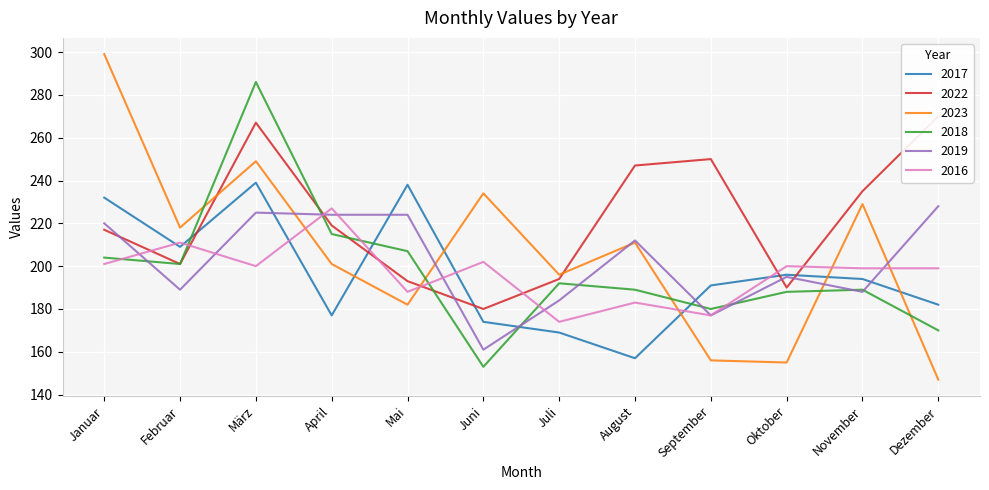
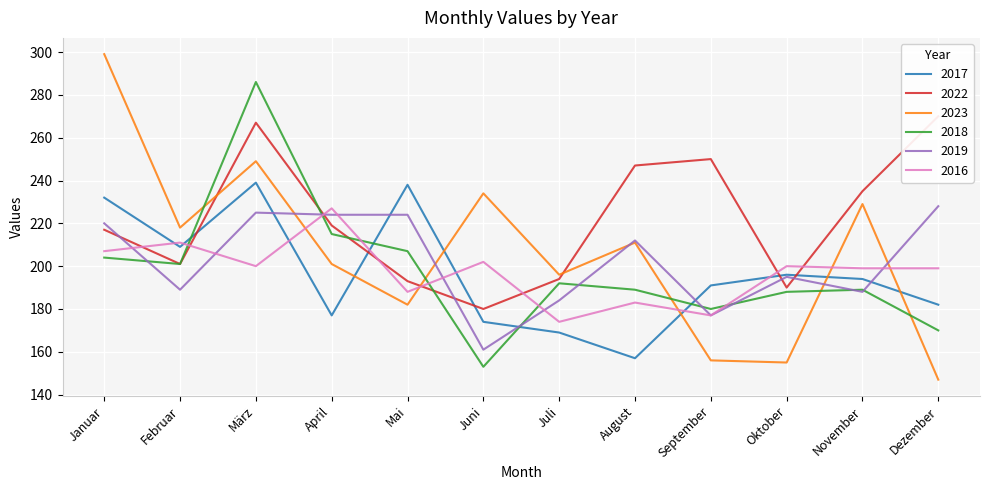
2016, Januar: 201 -> 207
